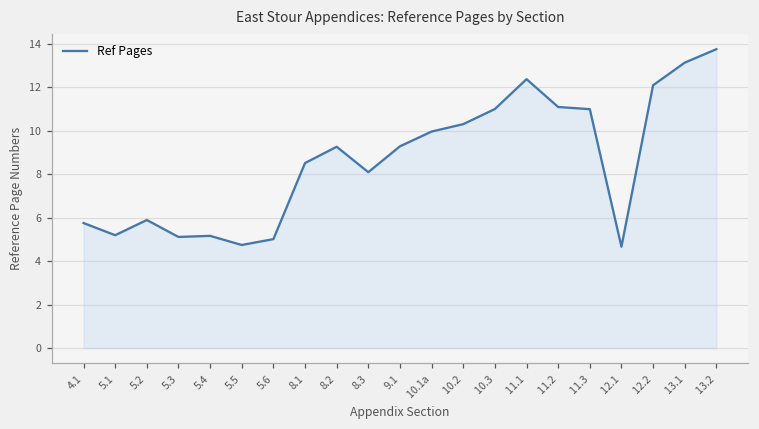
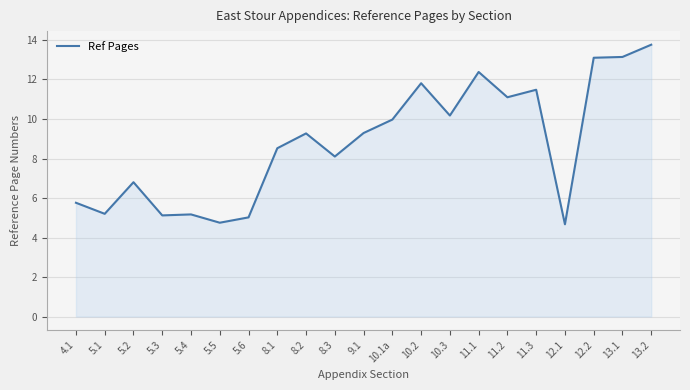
5.2: 5.9 -> 6.8
10.2: 10.3 -> 11.8
10.3: 11.0 -> 10.2
11.3: 11.0 -> 11.5
12.2: 12.1 -> 13.1
